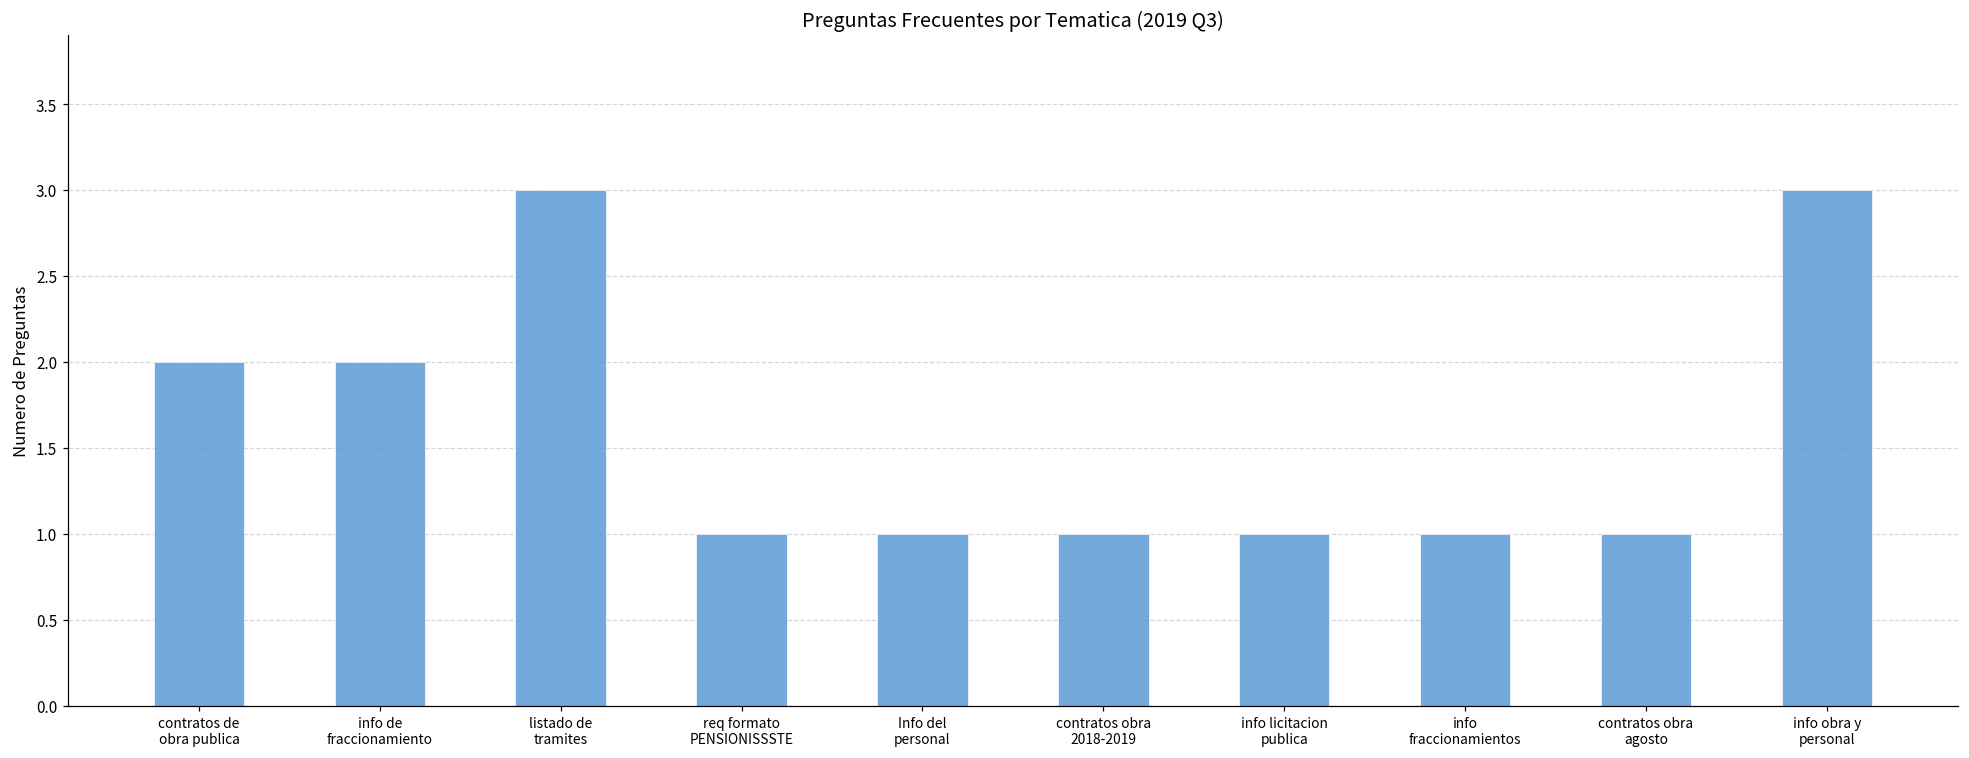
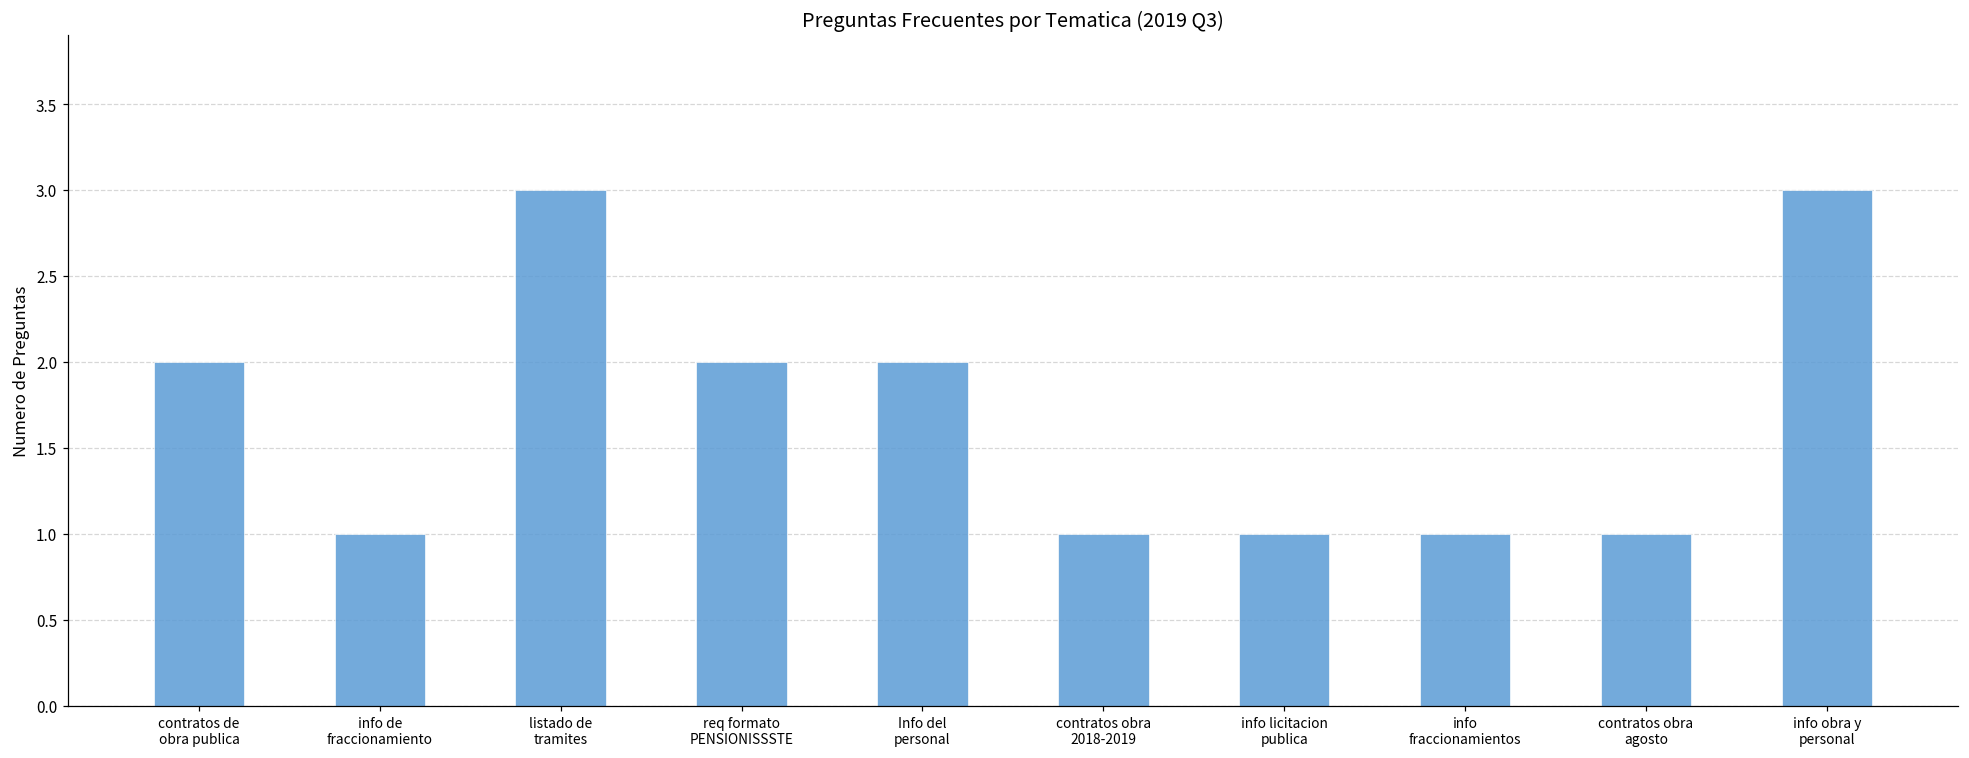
info de fraccionamiento: 2 -> 1
req formato PENSIONISSSTE: 1 -> 2
Info del personal: 1 -> 2
